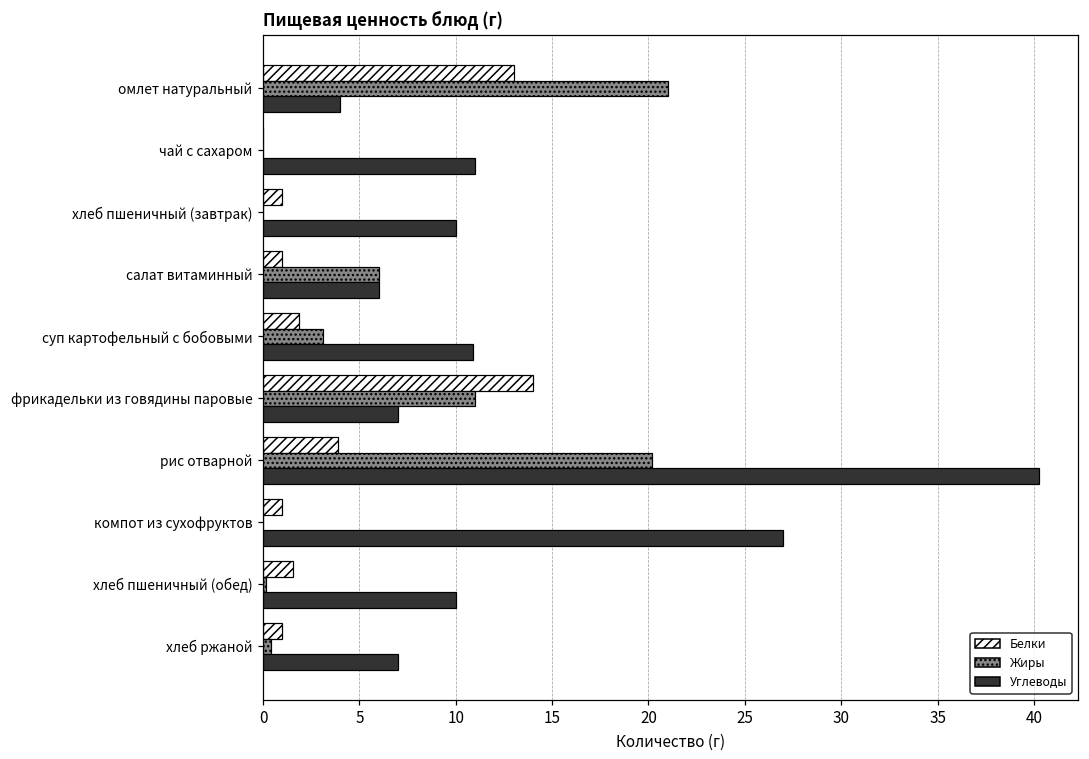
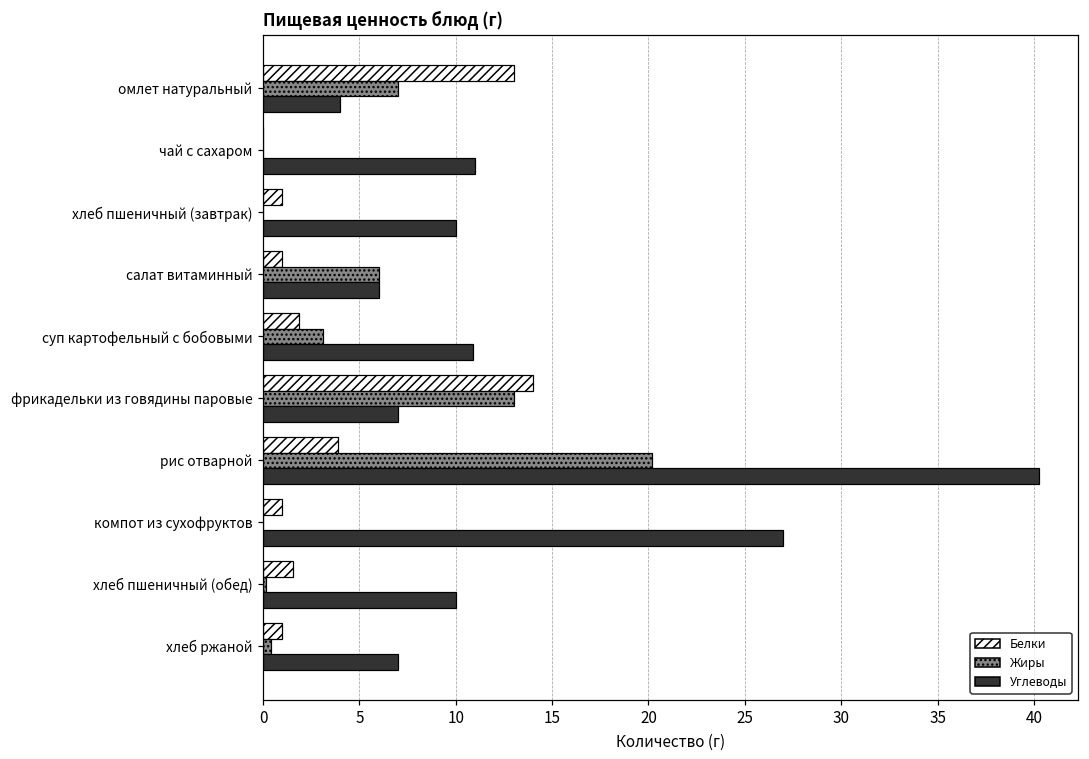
Жиры, омлет натуральный: 21 -> 7
Жиры, фрикадельки из говядины паровые: 11 -> 13
